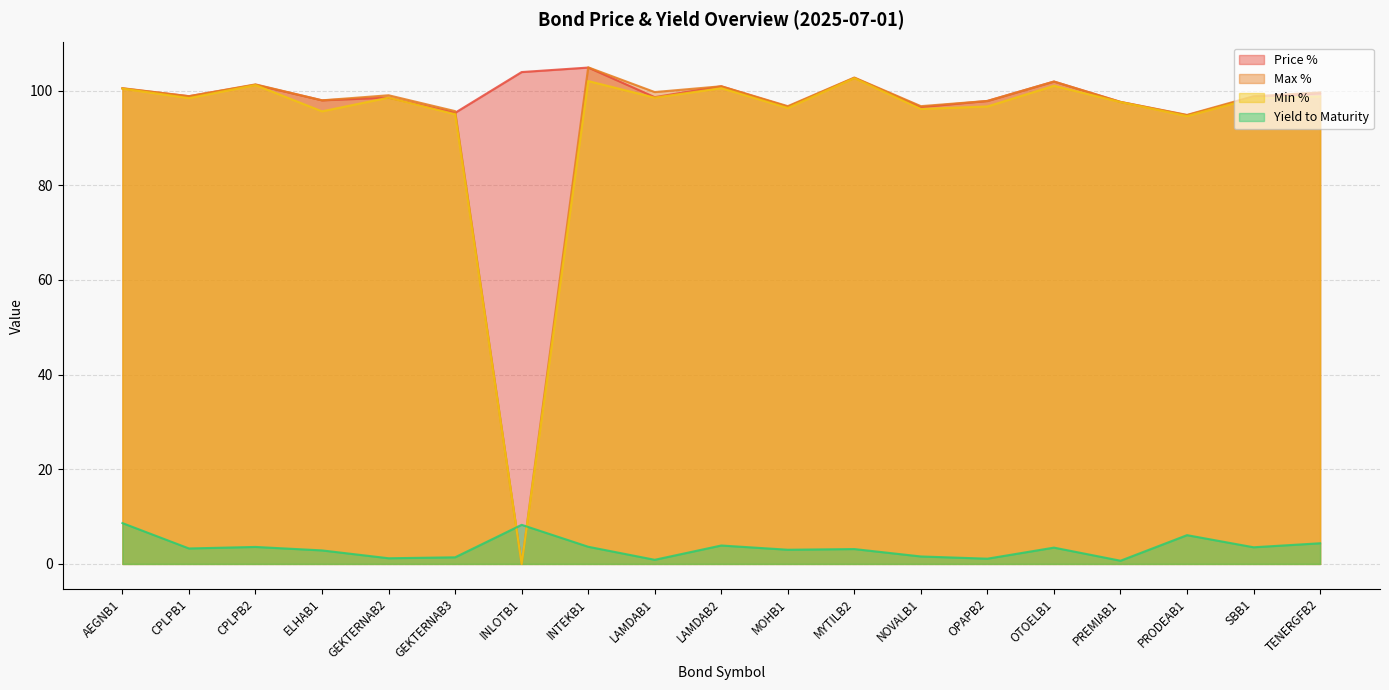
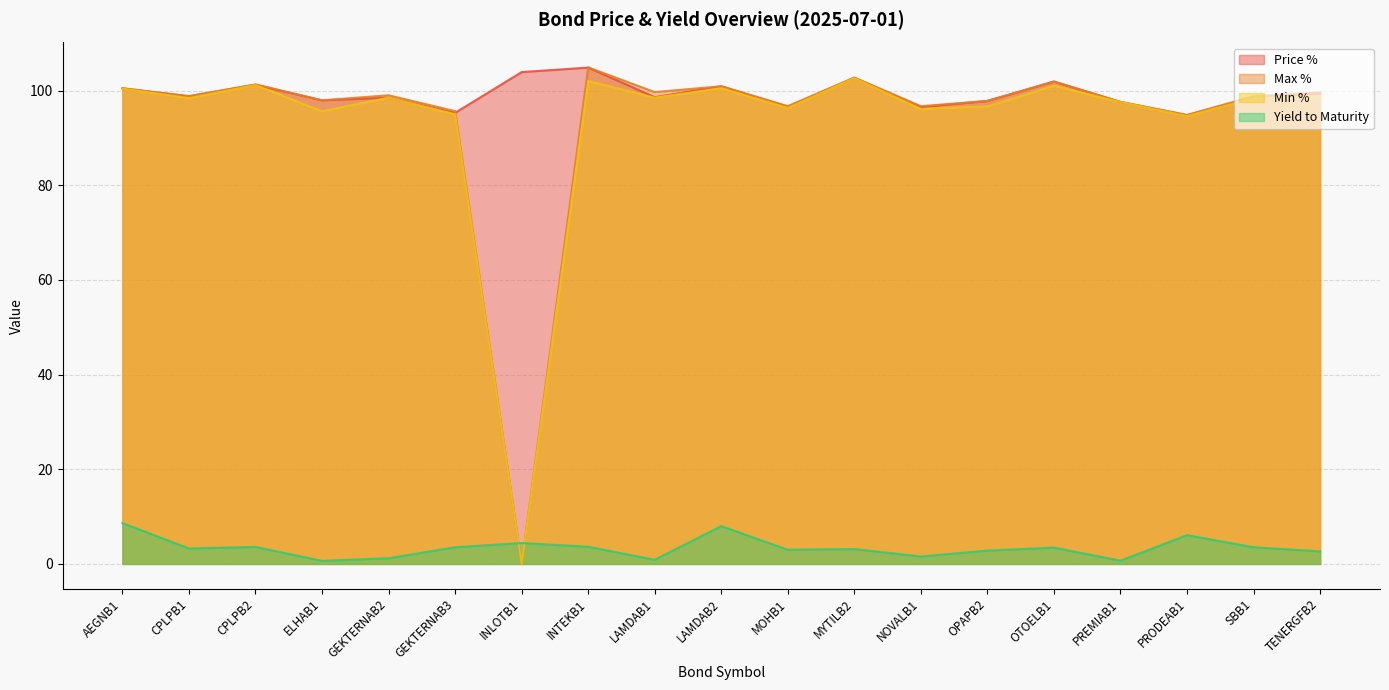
Yield to Maturity, ELHAB1: 3 -> 1
Yield to Maturity, GEKTERNAB3: 1 -> 4
Yield to Maturity, INLOTB1: 8 -> 4
Yield to Maturity, LAMDAB2: 4 -> 8
Yield to Maturity, OPAPB2: 1 -> 3
Yield to Maturity, TENERGFB2: 4 -> 3
